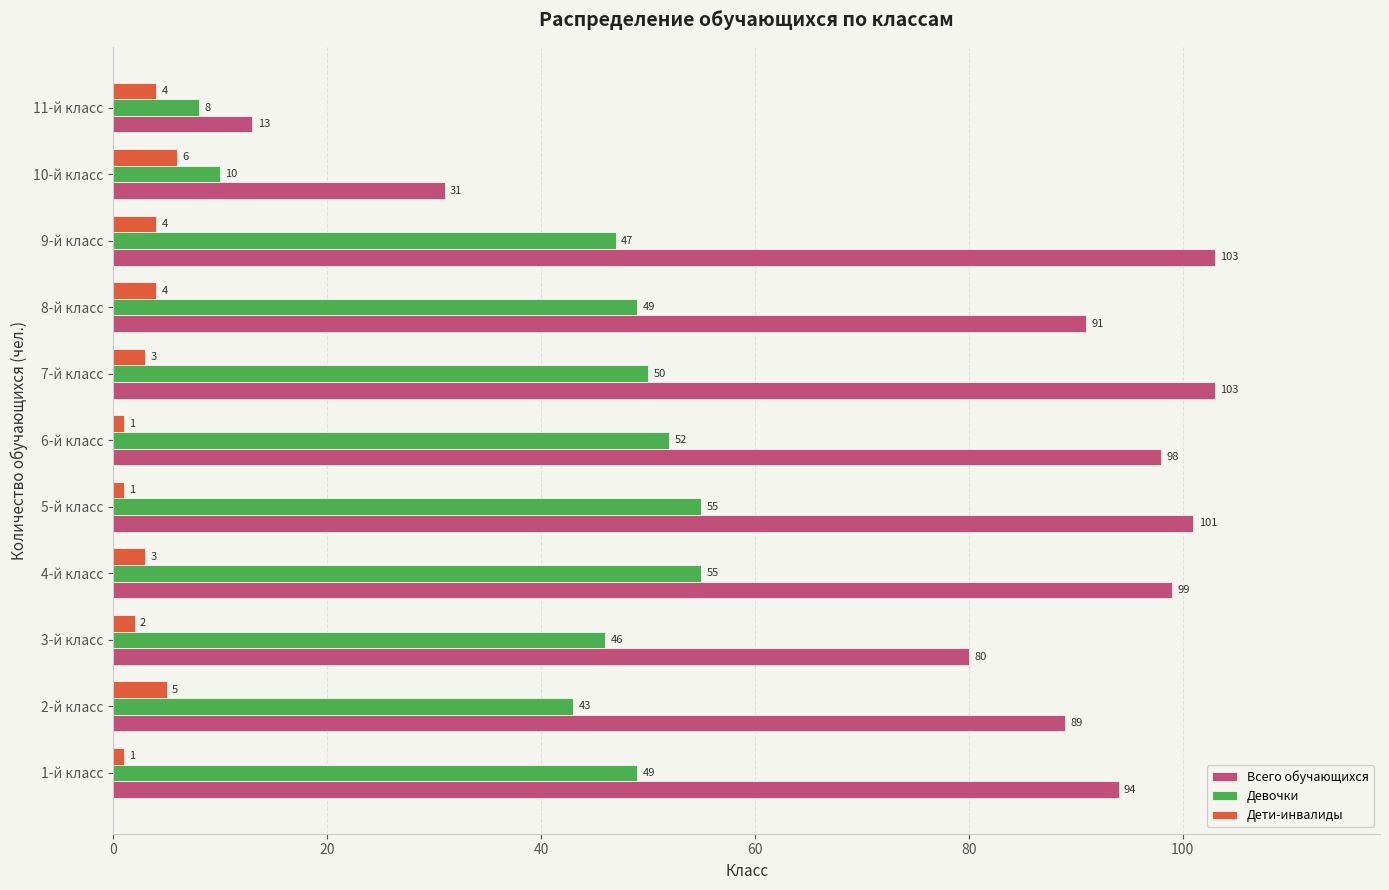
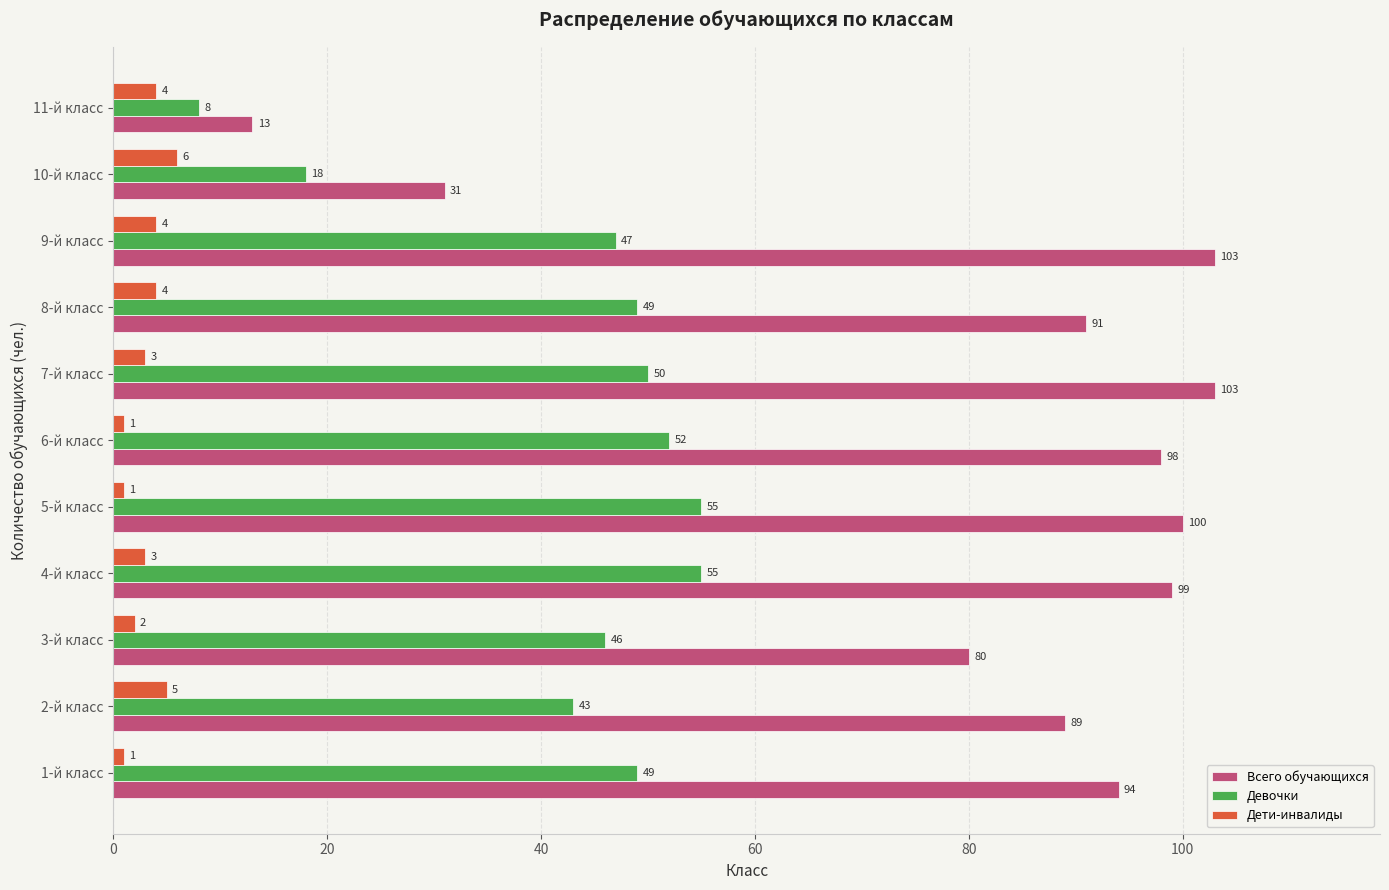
Девочки, 10-й класс: 10 -> 18
Всего обучающихся, 5-й класс: 101 -> 100
